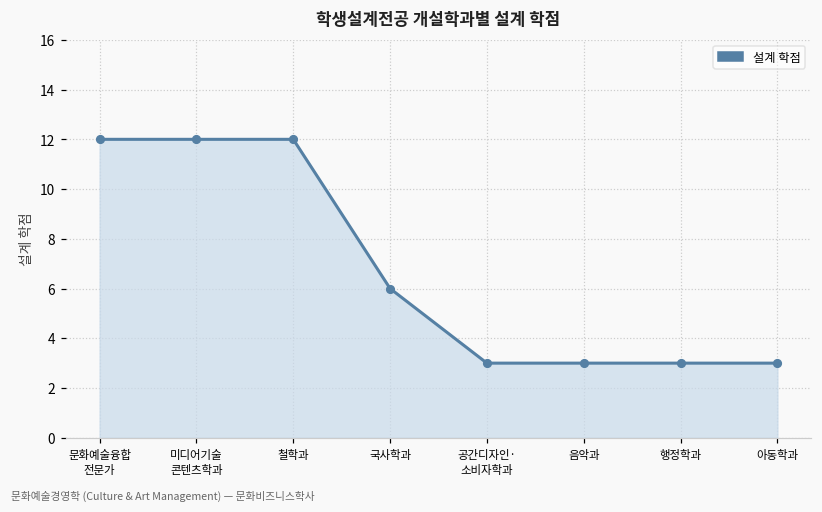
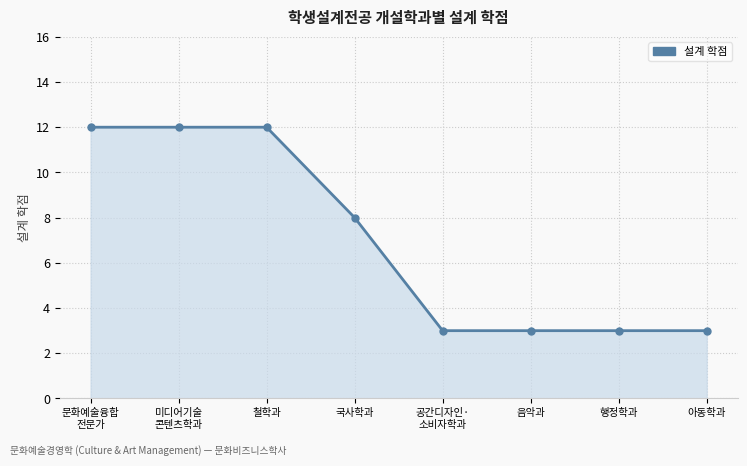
국사학과: 6 -> 8
